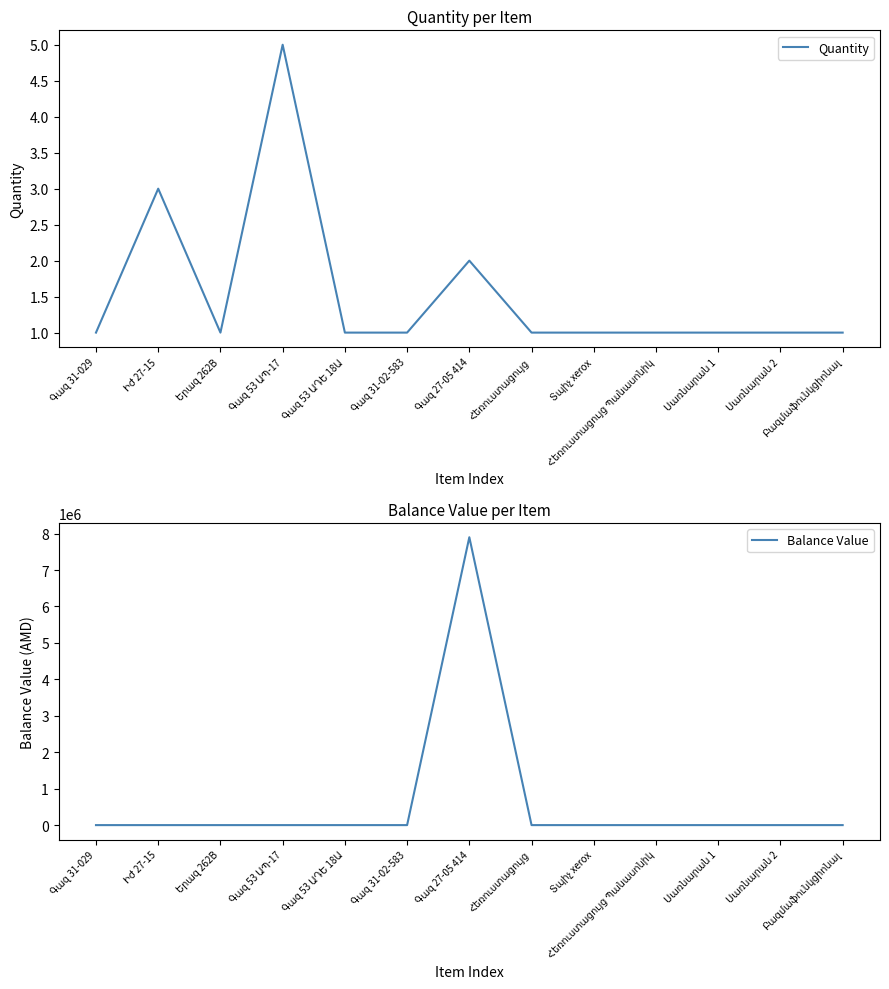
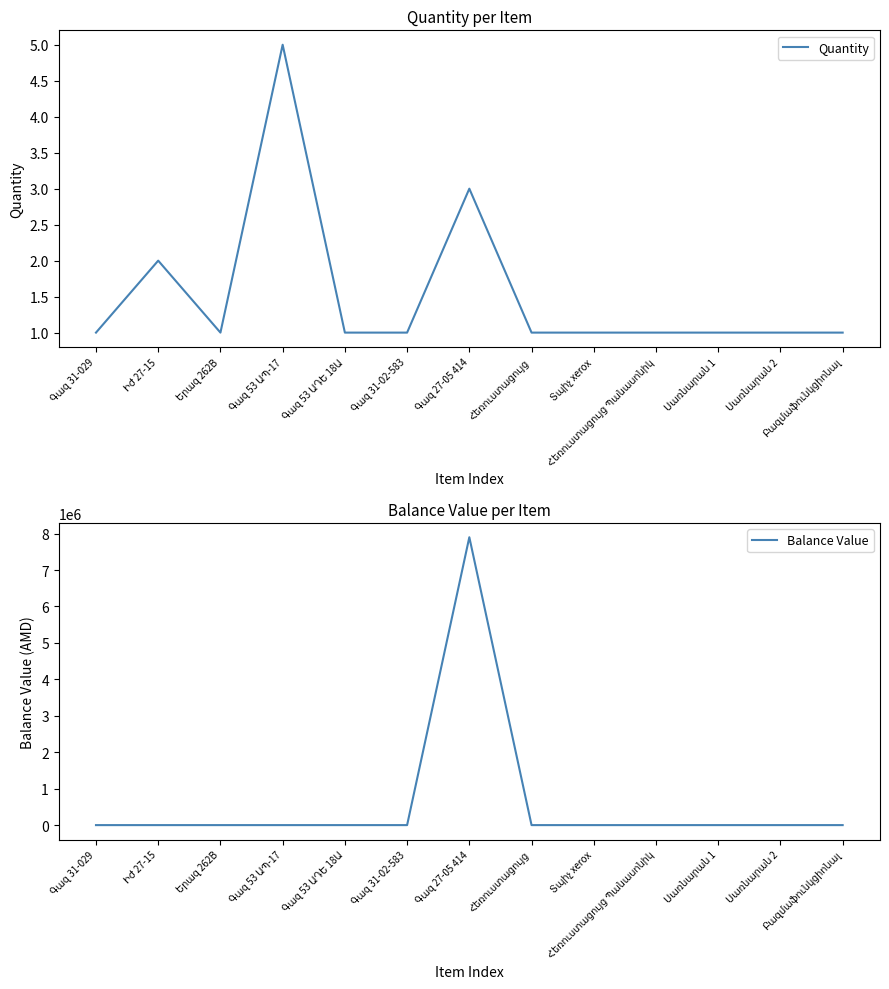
Quantity per Item, Իժ 27-15: 3 -> 2
Quantity per Item, Գազ 27-05 414: 2 -> 3
